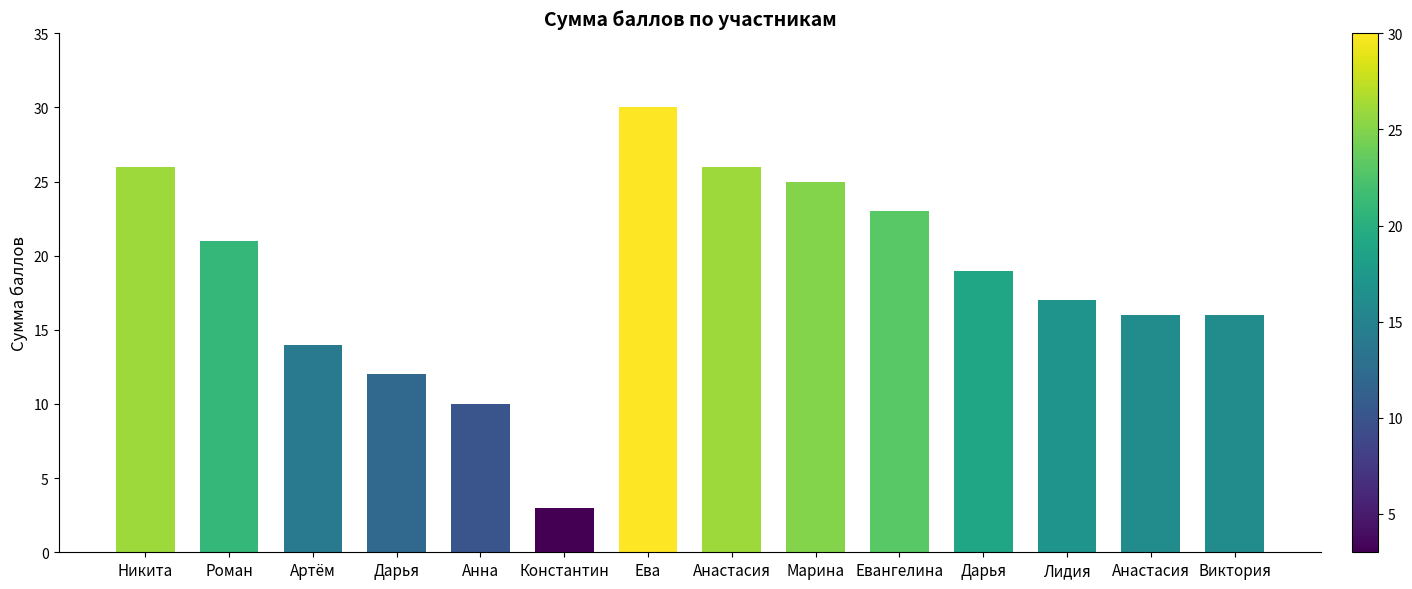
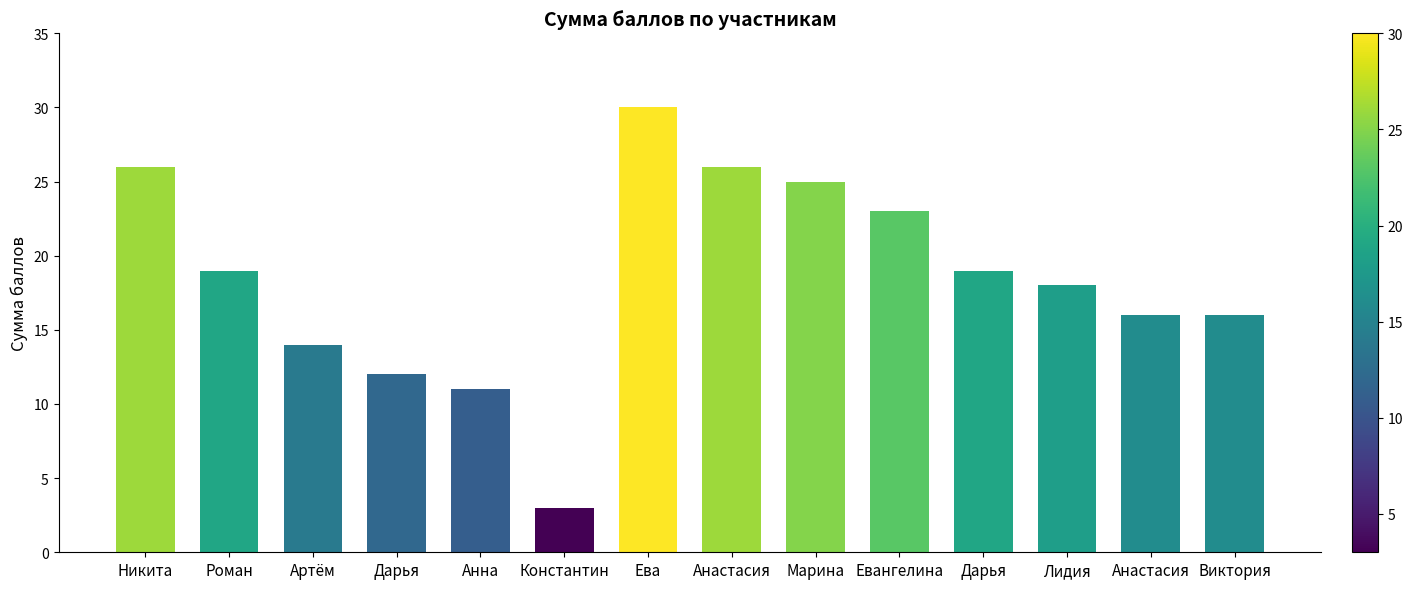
Роман: 21 -> 19
Анна: 10 -> 11
Лидия: 17 -> 18
